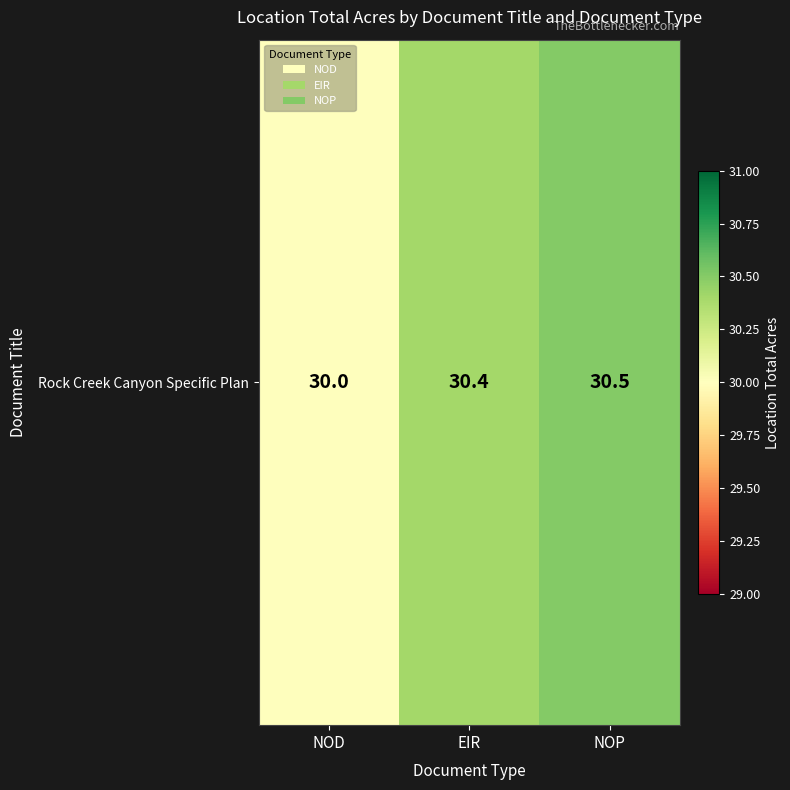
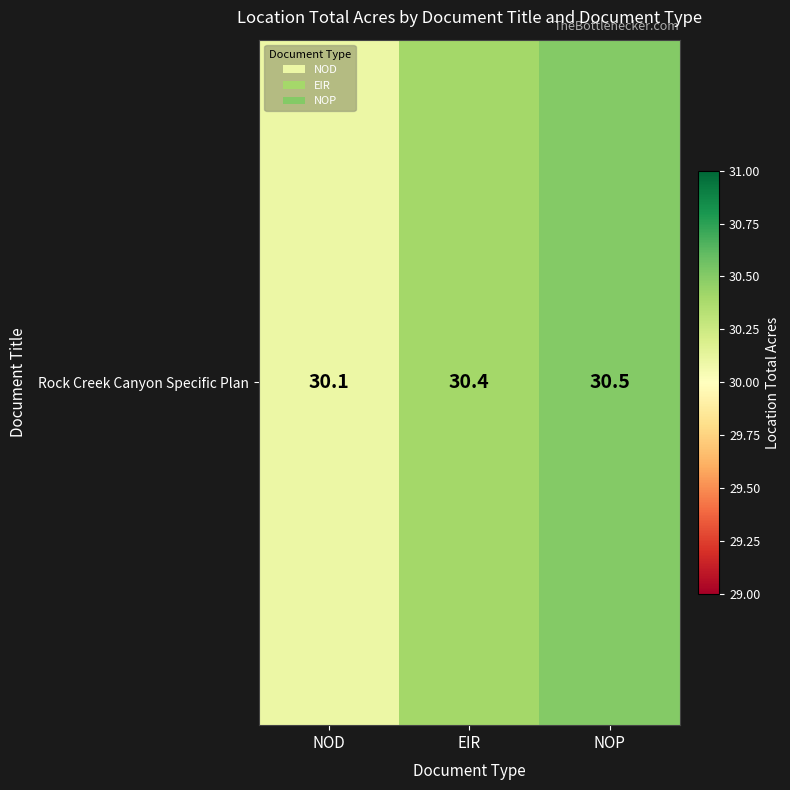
Rock Creek Canyon Specific Plan, NOD: 30.0 -> 30.1
